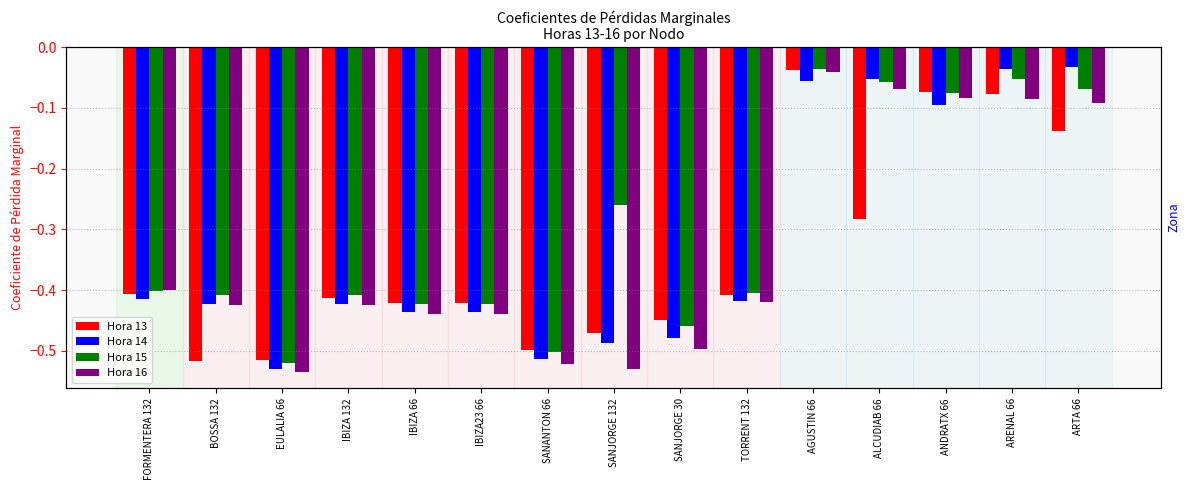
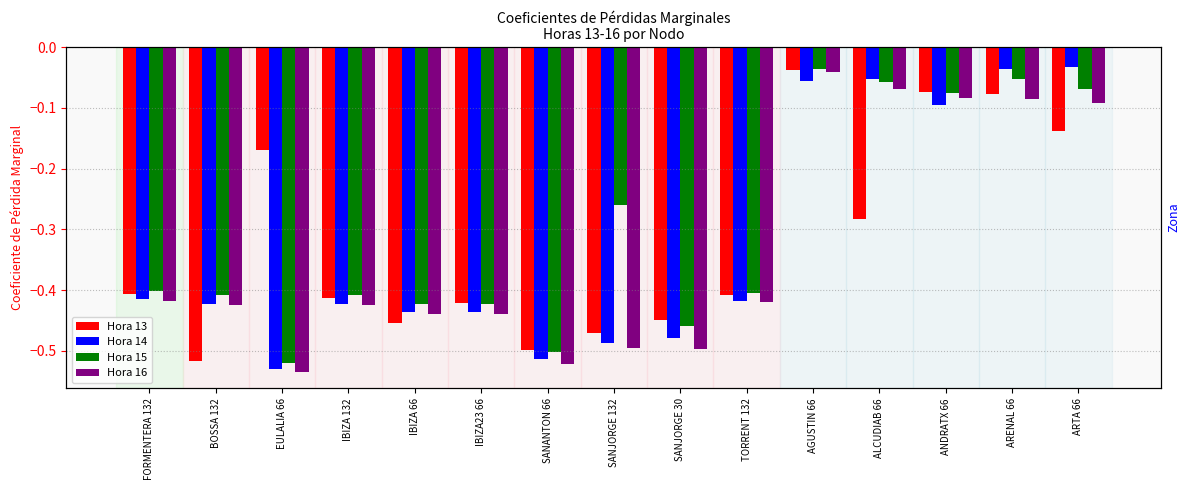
Hora 16, FORMENTERA 132: -0.40 -> -0.42
Hora 13, EULALIA 66: -0.51 -> -0.17
Hora 13, IBIZA 66: -0.42 -> -0.45
Hora 16, SANJORGE 132: -0.53 -> -0.49
